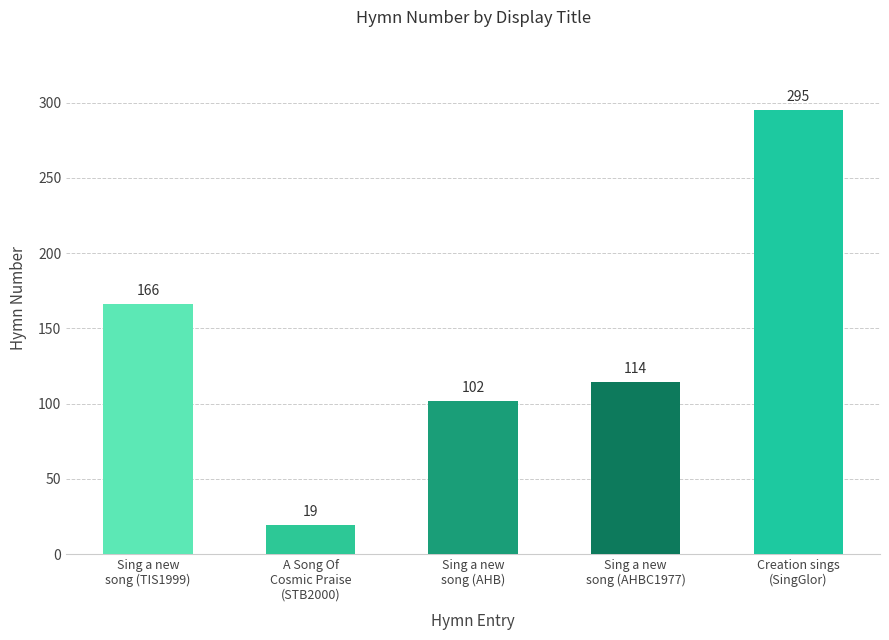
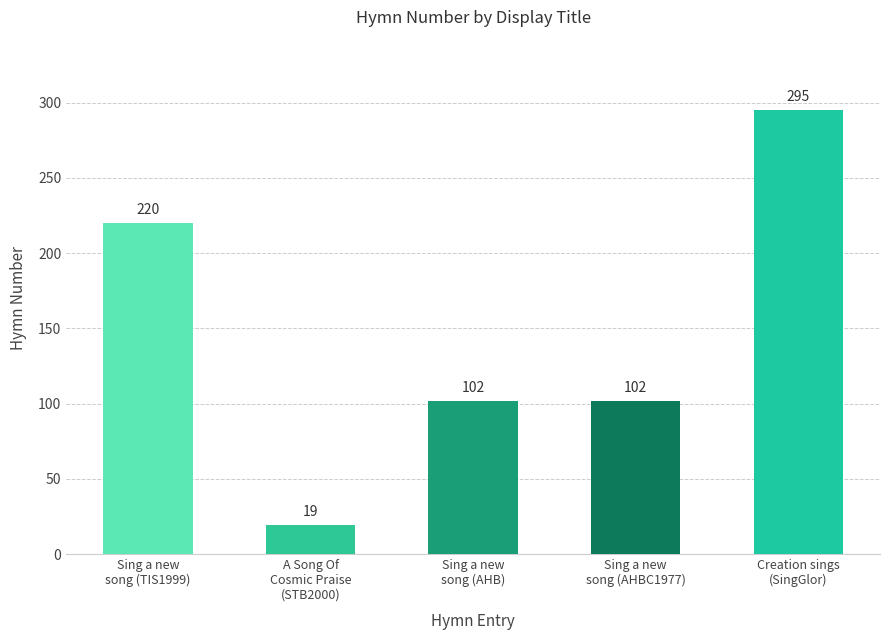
Sing a new song (TIS1999): 166 -> 220
Sing a new song (AHBC1977): 114 -> 102
